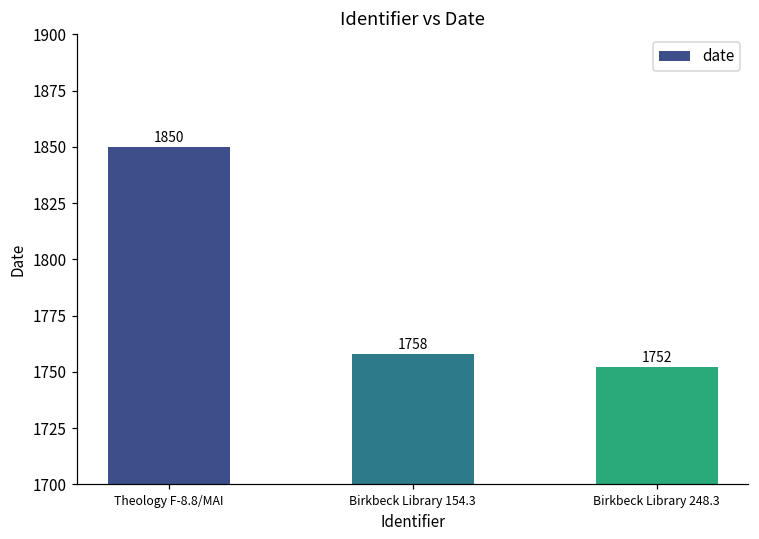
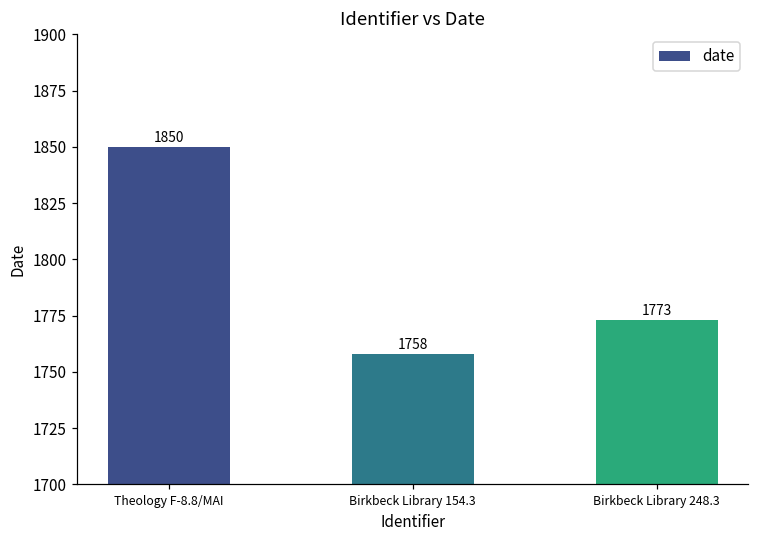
Birkbeck Library 248.3: 1752 -> 1773
